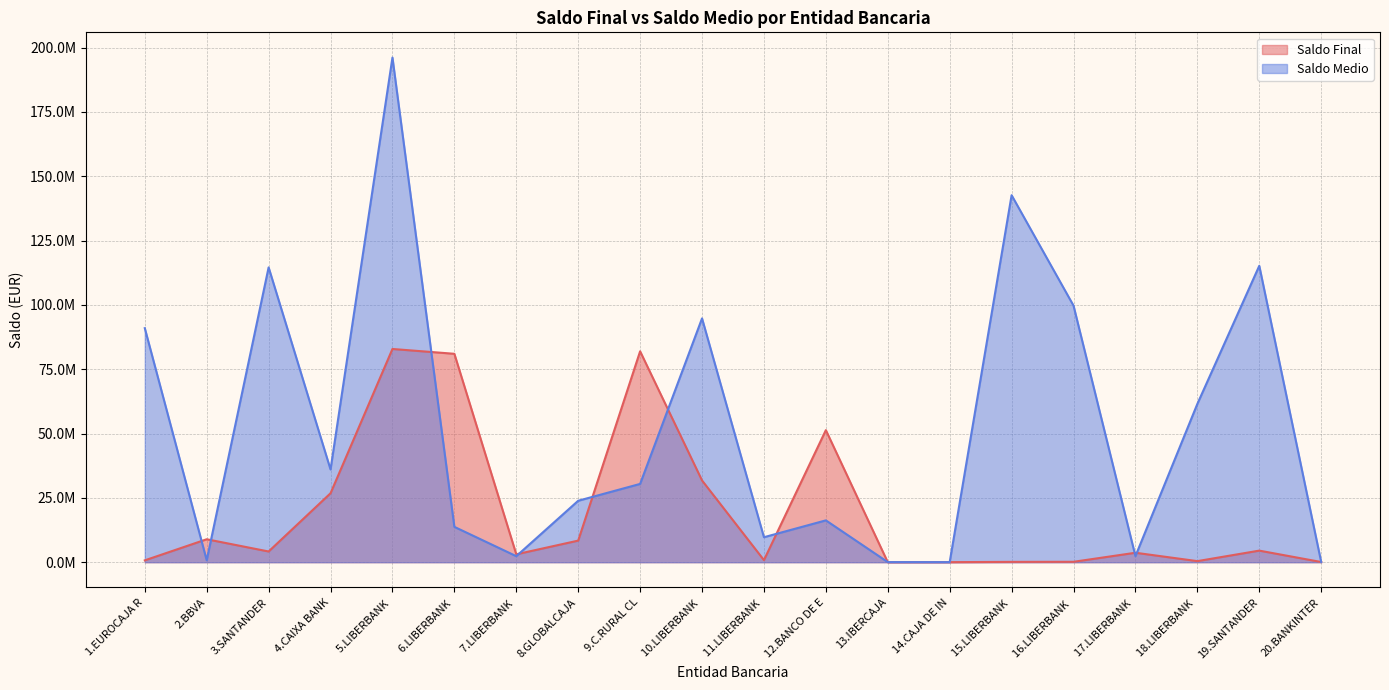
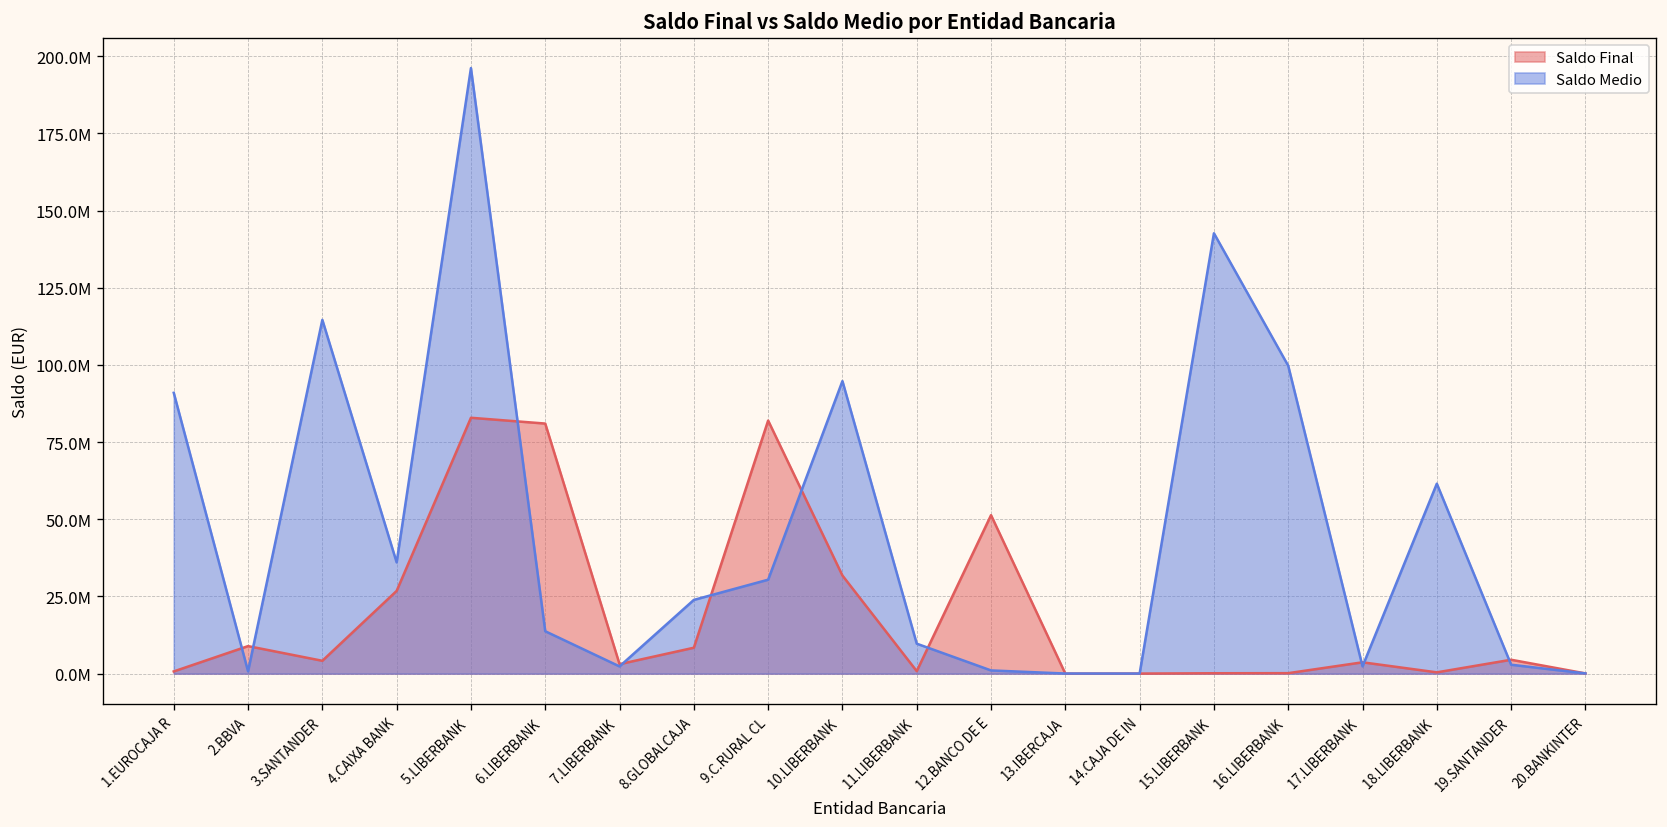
Saldo Medio, 12.BANCO DE E: 16000000 -> 1000000
Saldo Medio, 19.SANTANDER: 115000000 -> 3000000
